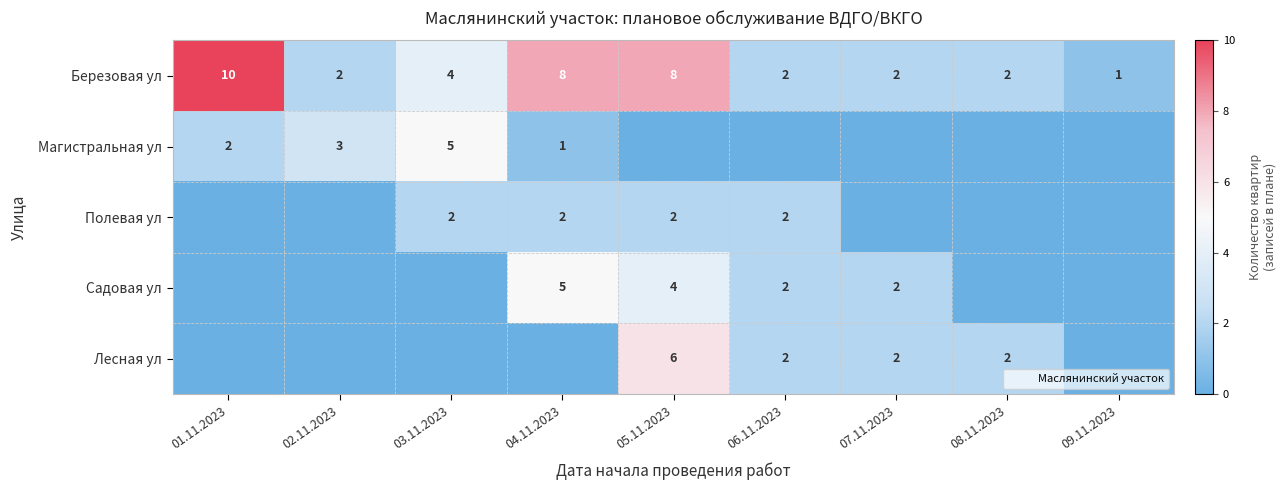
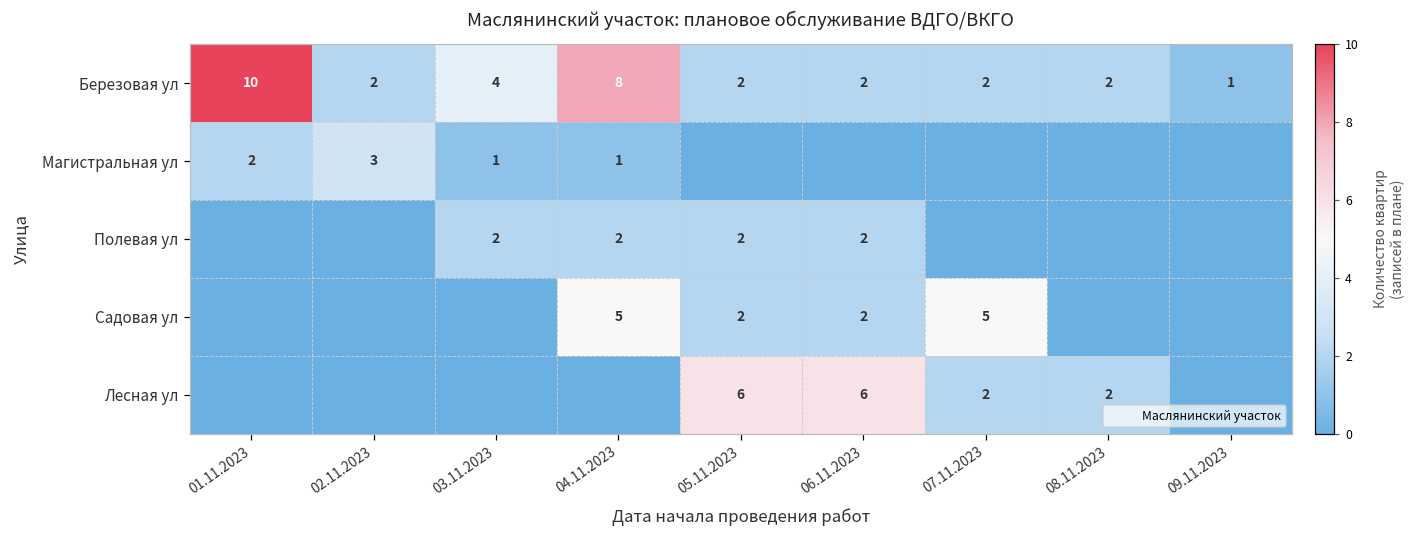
Березовая ул, 05.11.2023: 8 -> 2
Магистральная ул, 03.11.2023: 5 -> 1
Садовая ул, 05.11.2023: 4 -> 2
Садовая ул, 07.11.2023: 2 -> 5
Лесная ул, 06.11.2023: 2 -> 6
